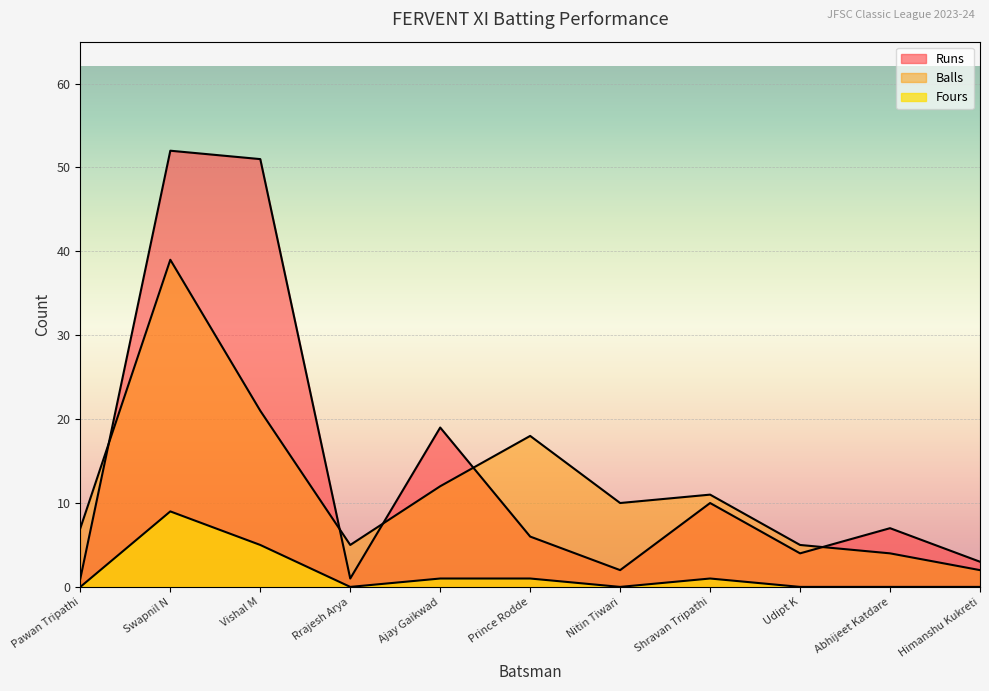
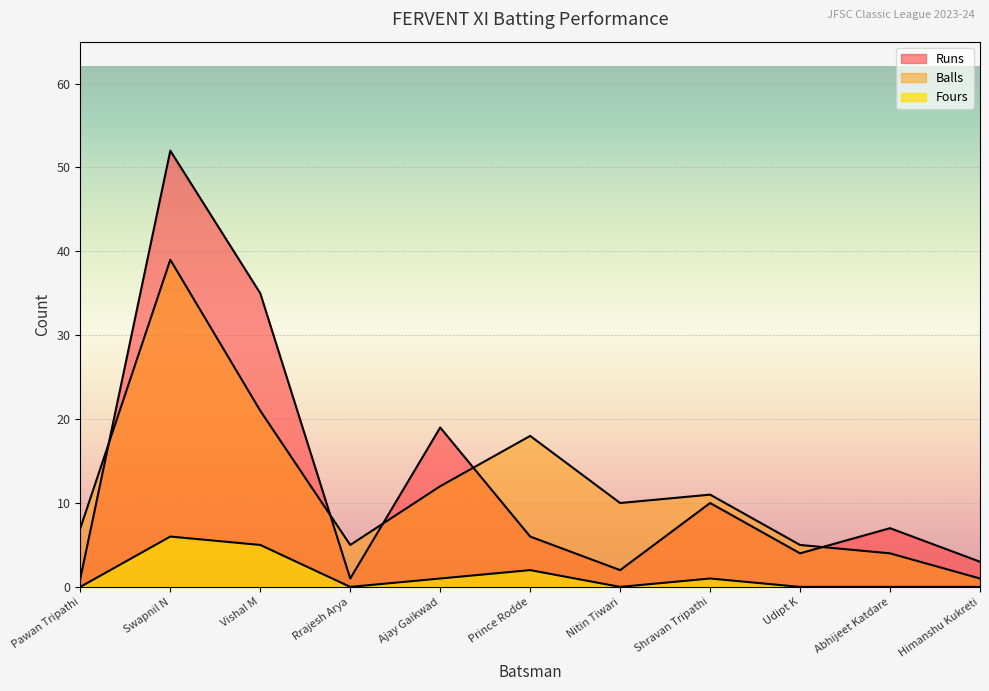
Fours, Swapnil N: 9 -> 6
Runs, Vishal M: 51 -> 35
Fours, Prince Rodde: 1 -> 2
Balls, Himanshu Kukreti: 2 -> 1
